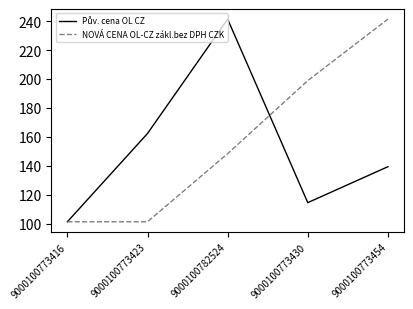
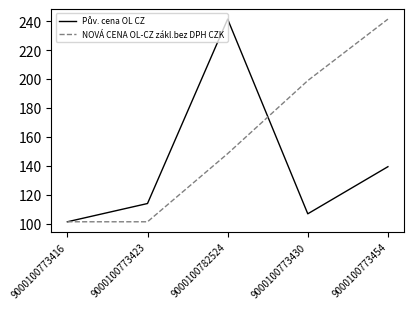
Pův. cena OL CZ, 9000100773423: 162 -> 114
Pův. cena OL CZ, 9000100773430: 115 -> 107
